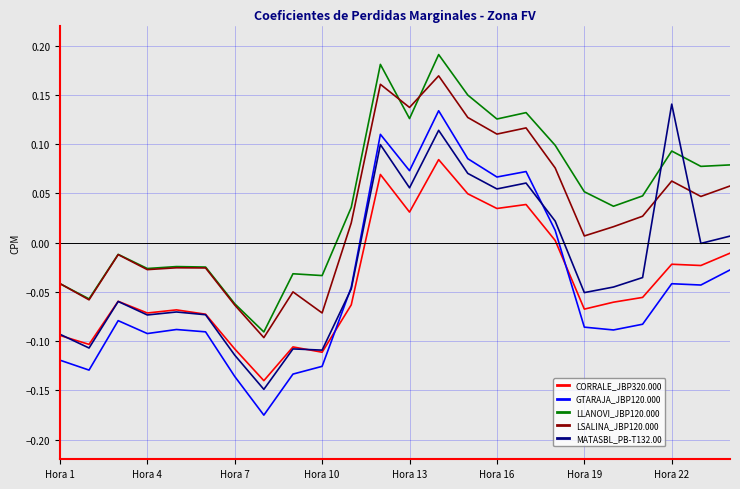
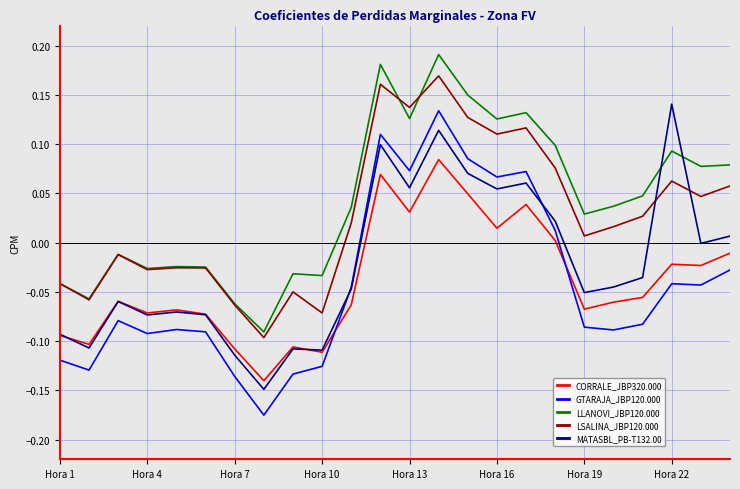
CORRALE_JBP320.000, Hora 16: 0.03 -> 0.01
LLANOVI_JBP120.000, Hora 19: 0.05 -> 0.03
